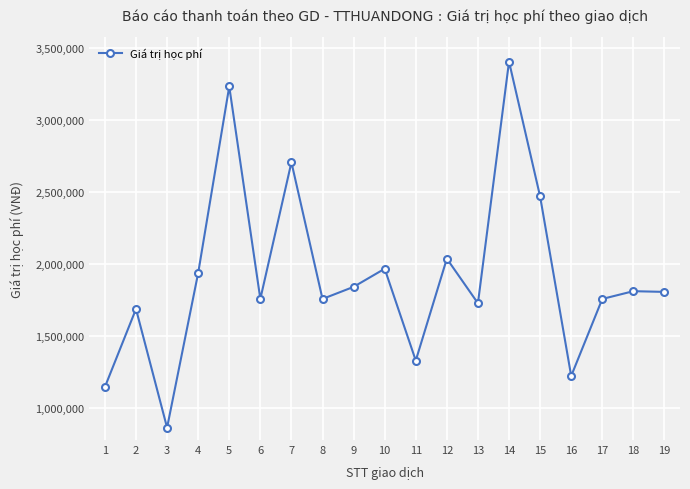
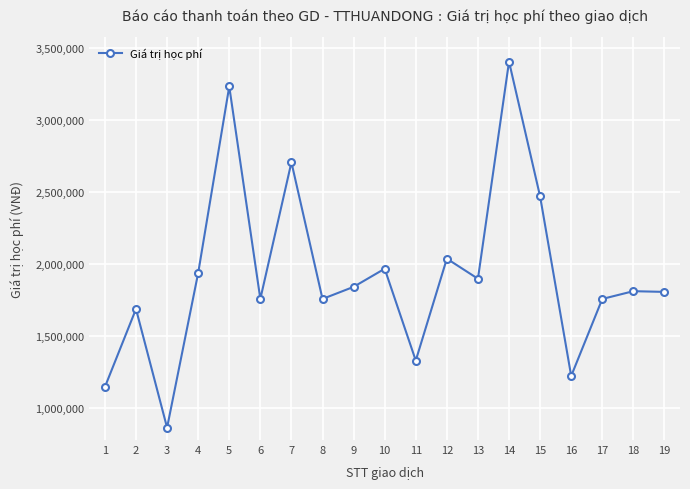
13: 1,730,000 -> 1,900,000
